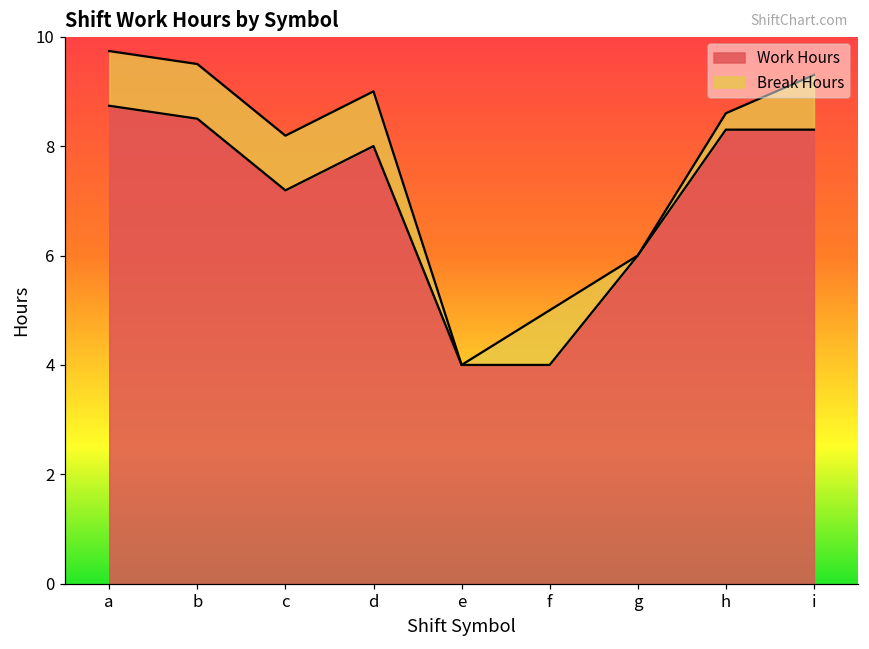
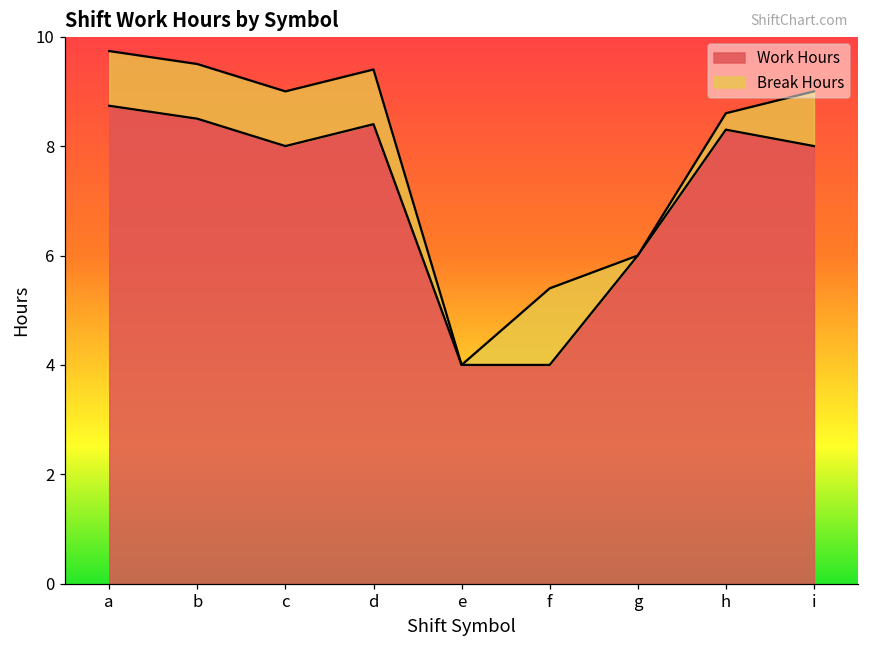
Work Hours, c: 7.2 -> 8.0
Work Hours, d: 8.0 -> 8.4
Break Hours, f: 1.0 -> 1.4
Work Hours, i: 8.3 -> 8.0
